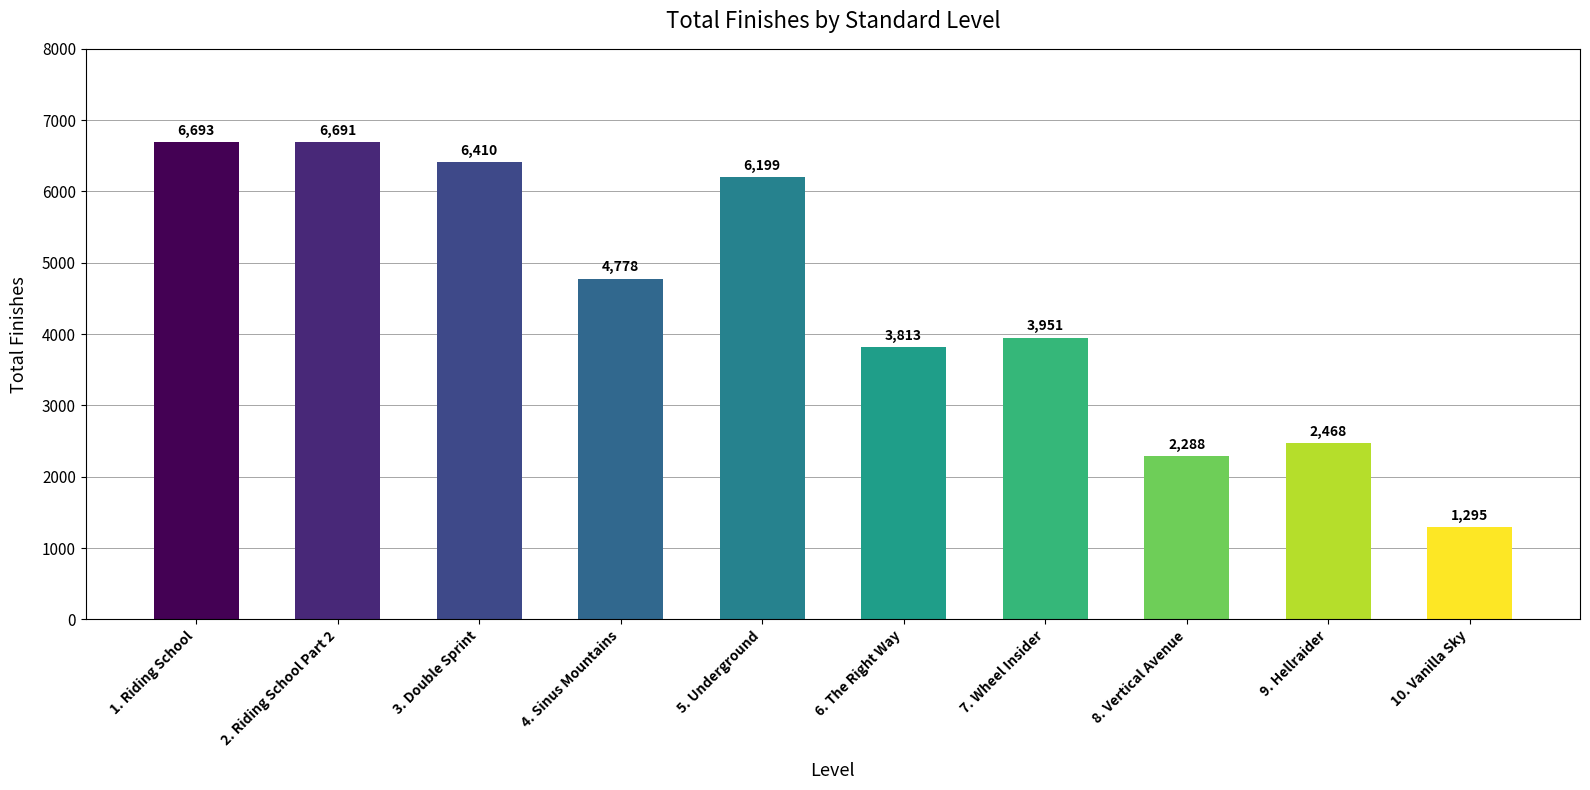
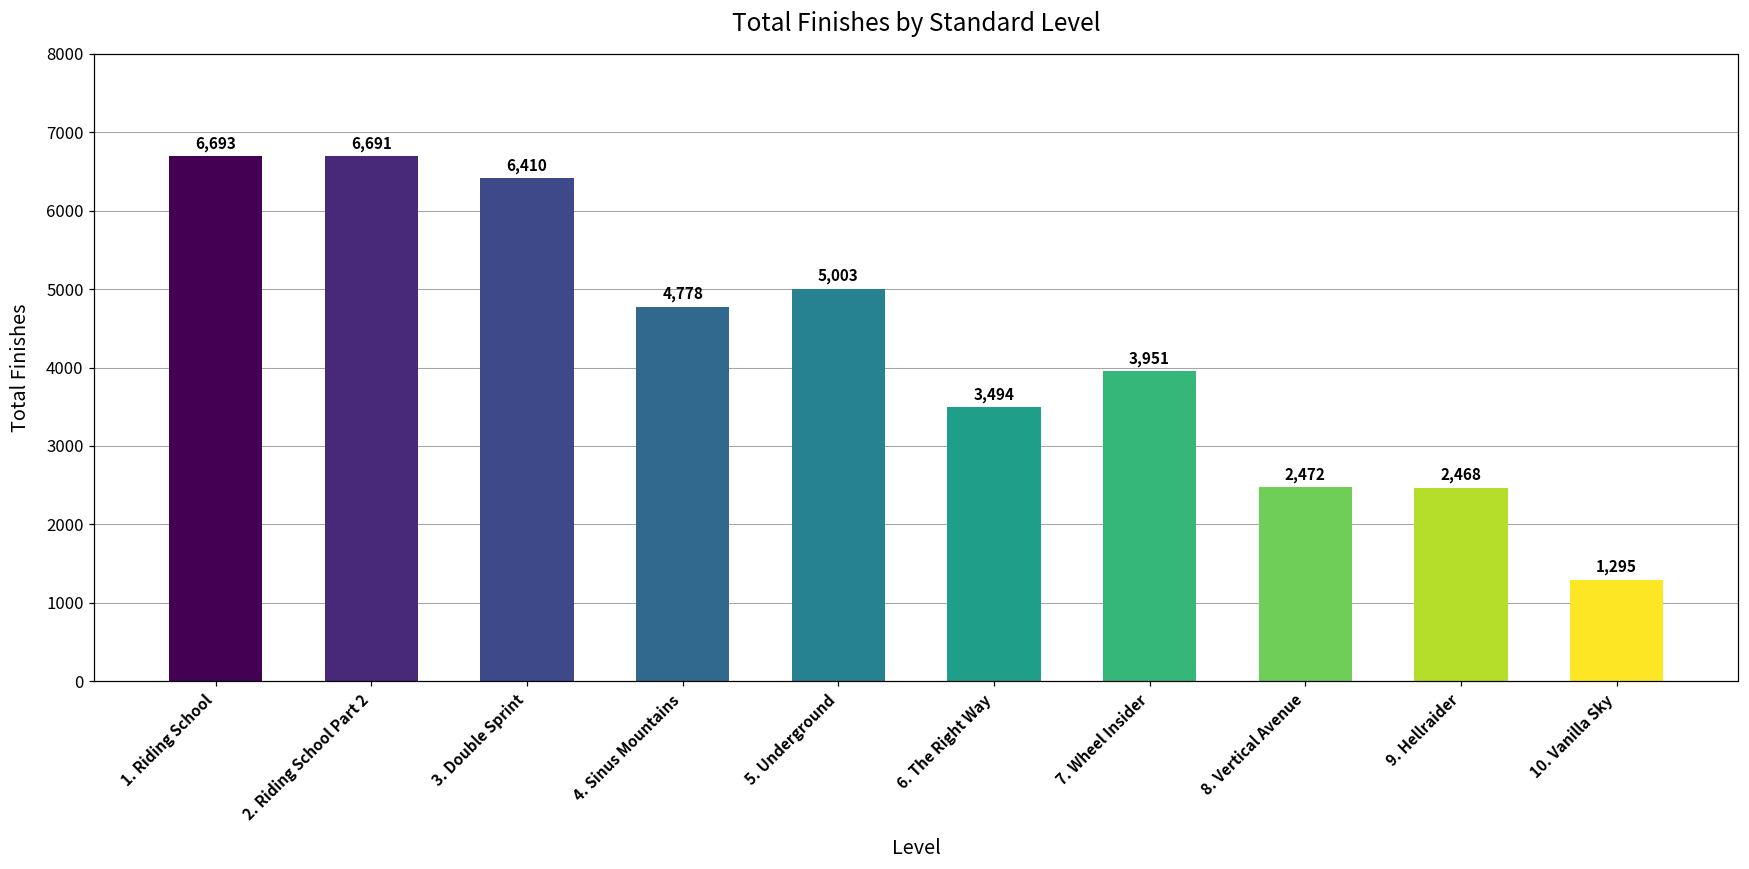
5. Underground: 6,199 -> 5,003
6. The Right Way: 3,813 -> 3,494
8. Vertical Avenue: 2,288 -> 2,472
